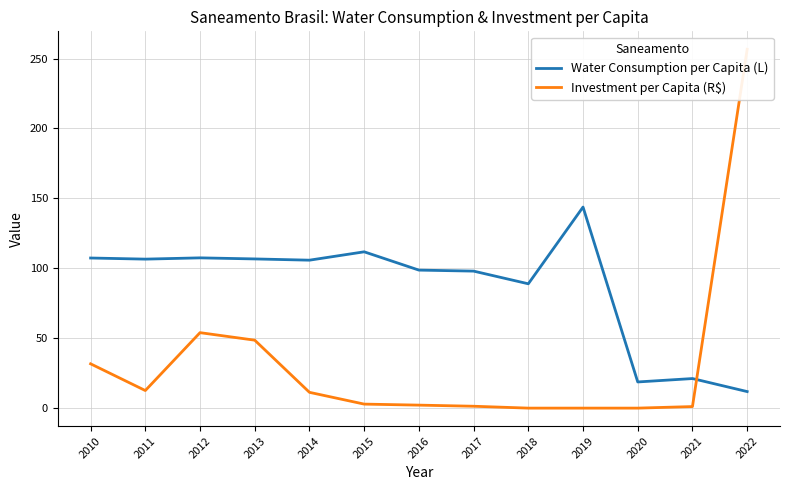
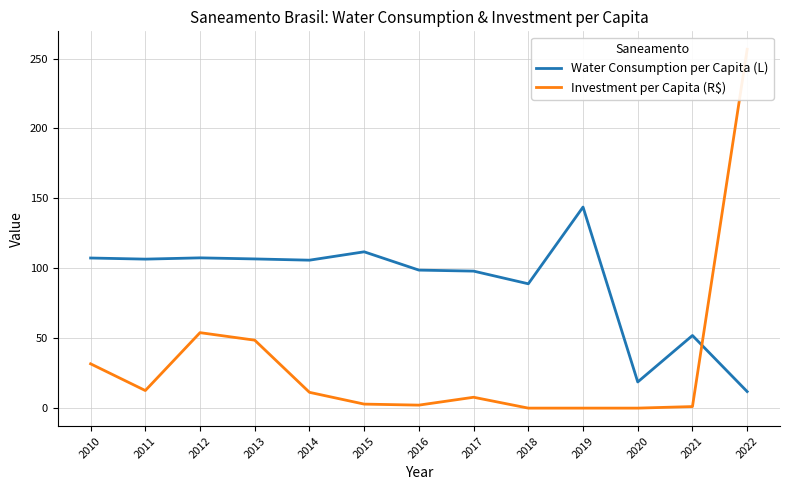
Investment per Capita (R$), 2017: 1 -> 8
Water Consumption per Capita (L), 2021: 21 -> 52
